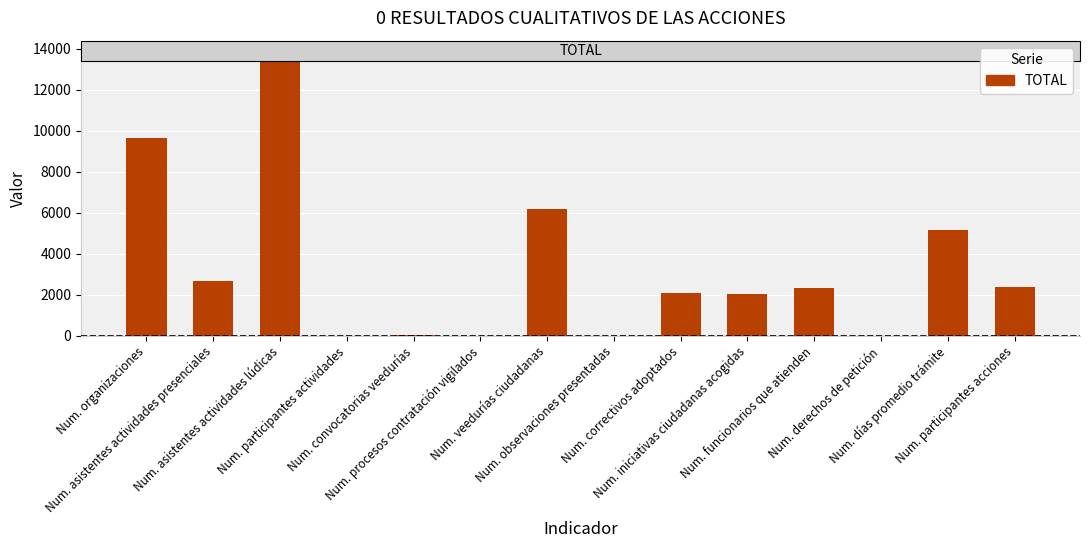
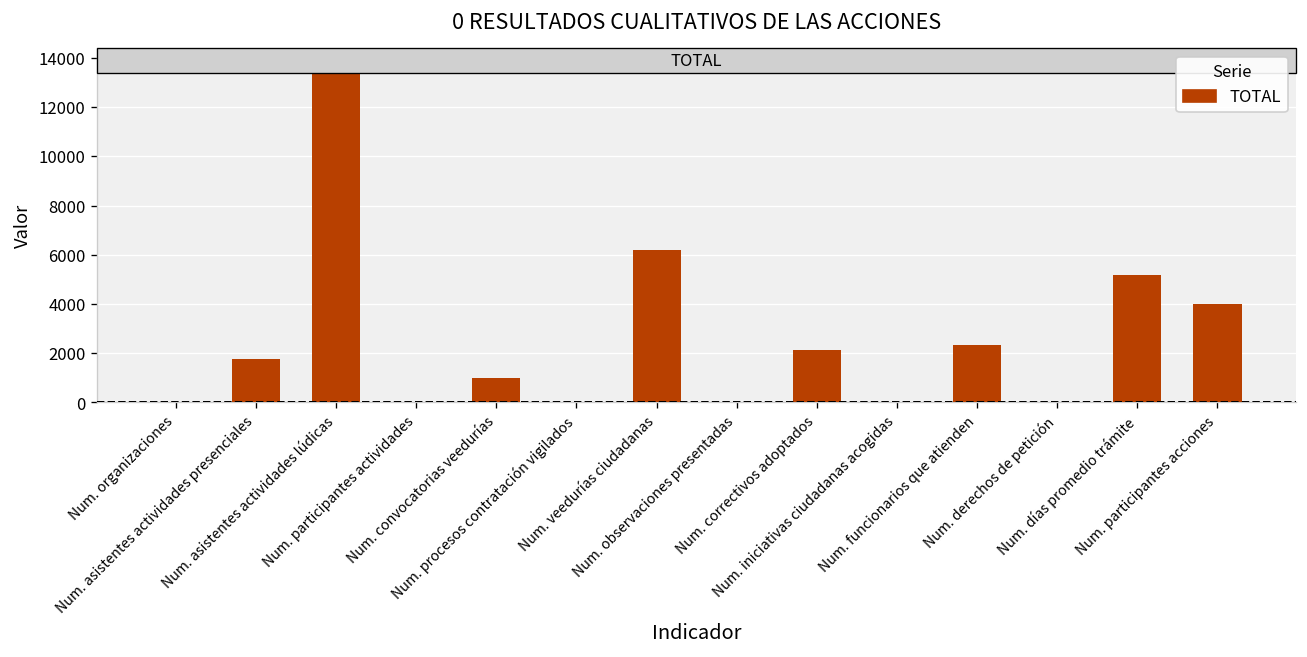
Num. organizaciones: 9600 -> 0
Num. asistentes actividades presenciales: 2700 -> 1800
Num. convocatorias veedurías: 100 -> 1000
Num. iniciativas ciudadanas acogidas: 2000 -> 0
Num. participantes acciones: 2400 -> 4000
